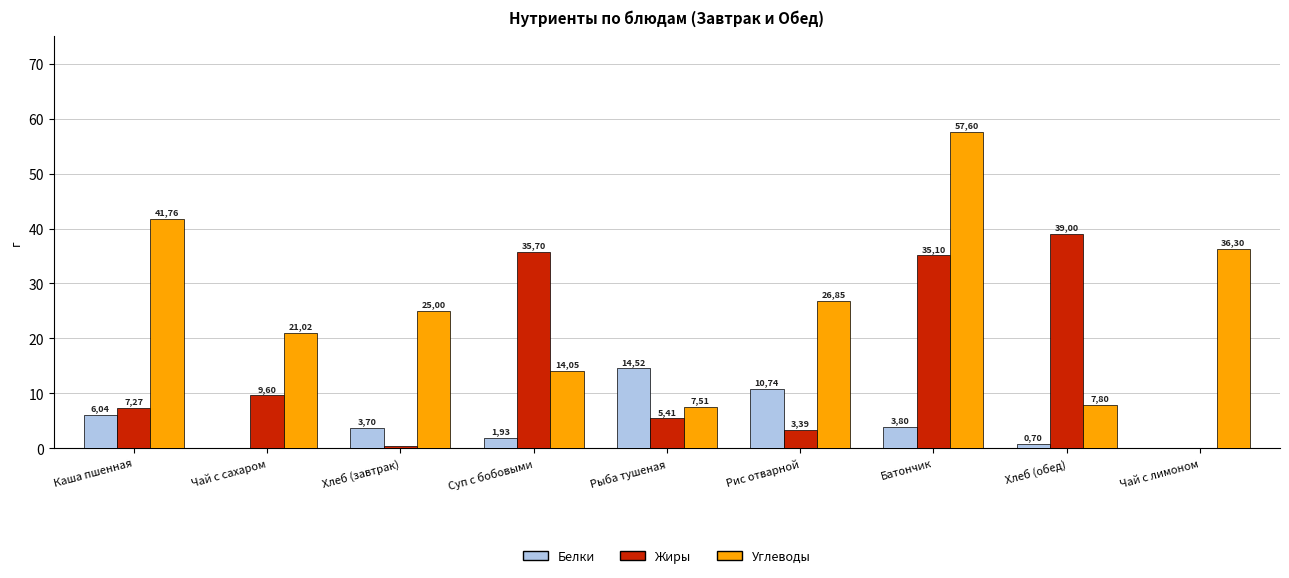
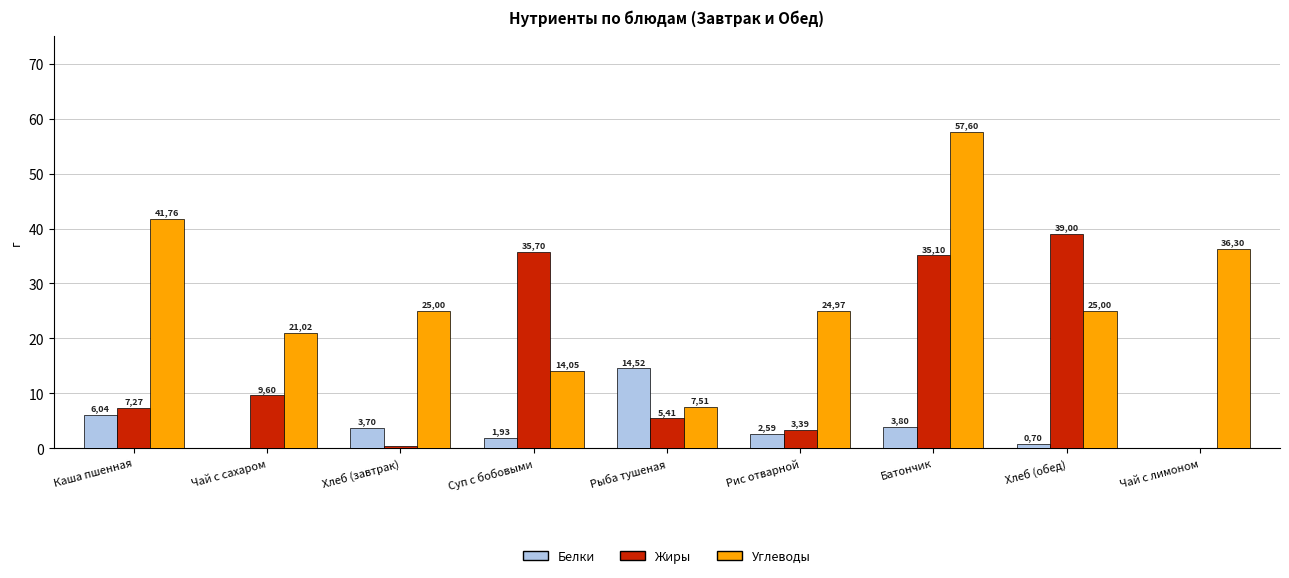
Белки, Рис отварной: 10,74 -> 2,59
Углеводы, Рис отварной: 26,85 -> 24,97
Углеводы, Хлеб (обед): 7,80 -> 25,00
